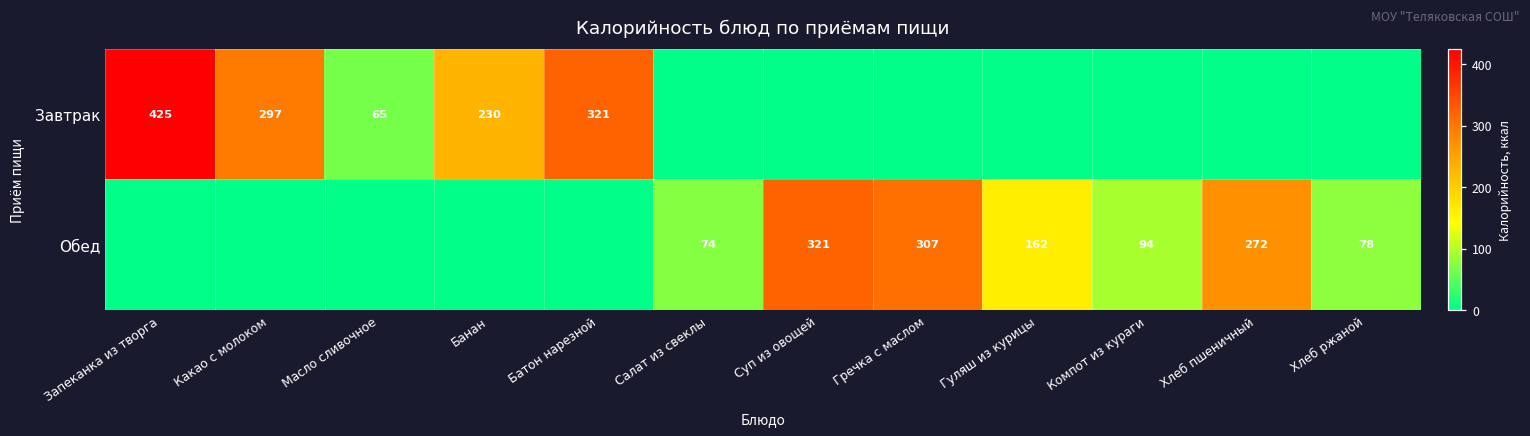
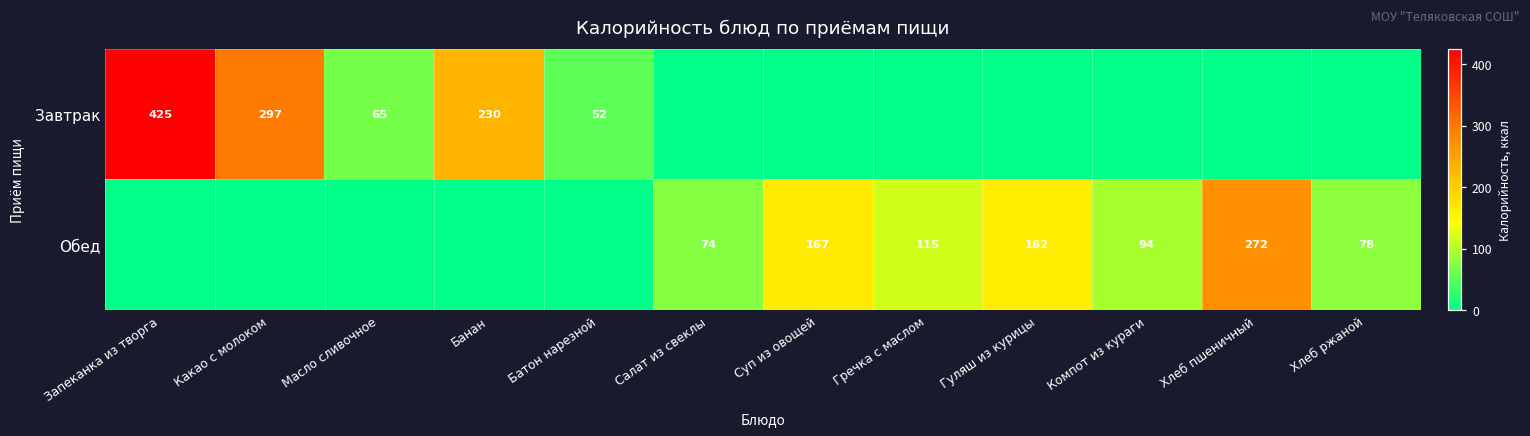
Завтрак, Батон нарезной: 321 -> 52
Обед, Суп из овощей: 321 -> 167
Обед, Гречка с маслом: 307 -> 115
